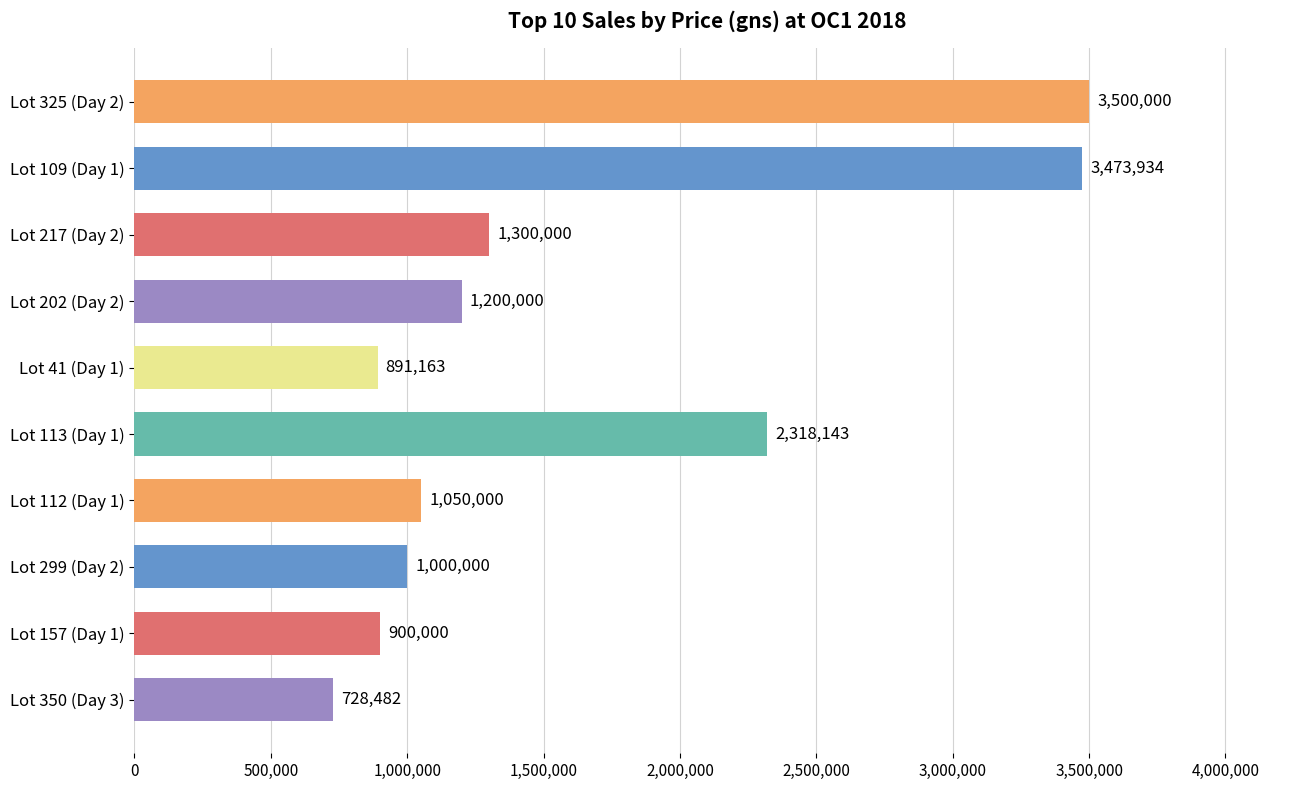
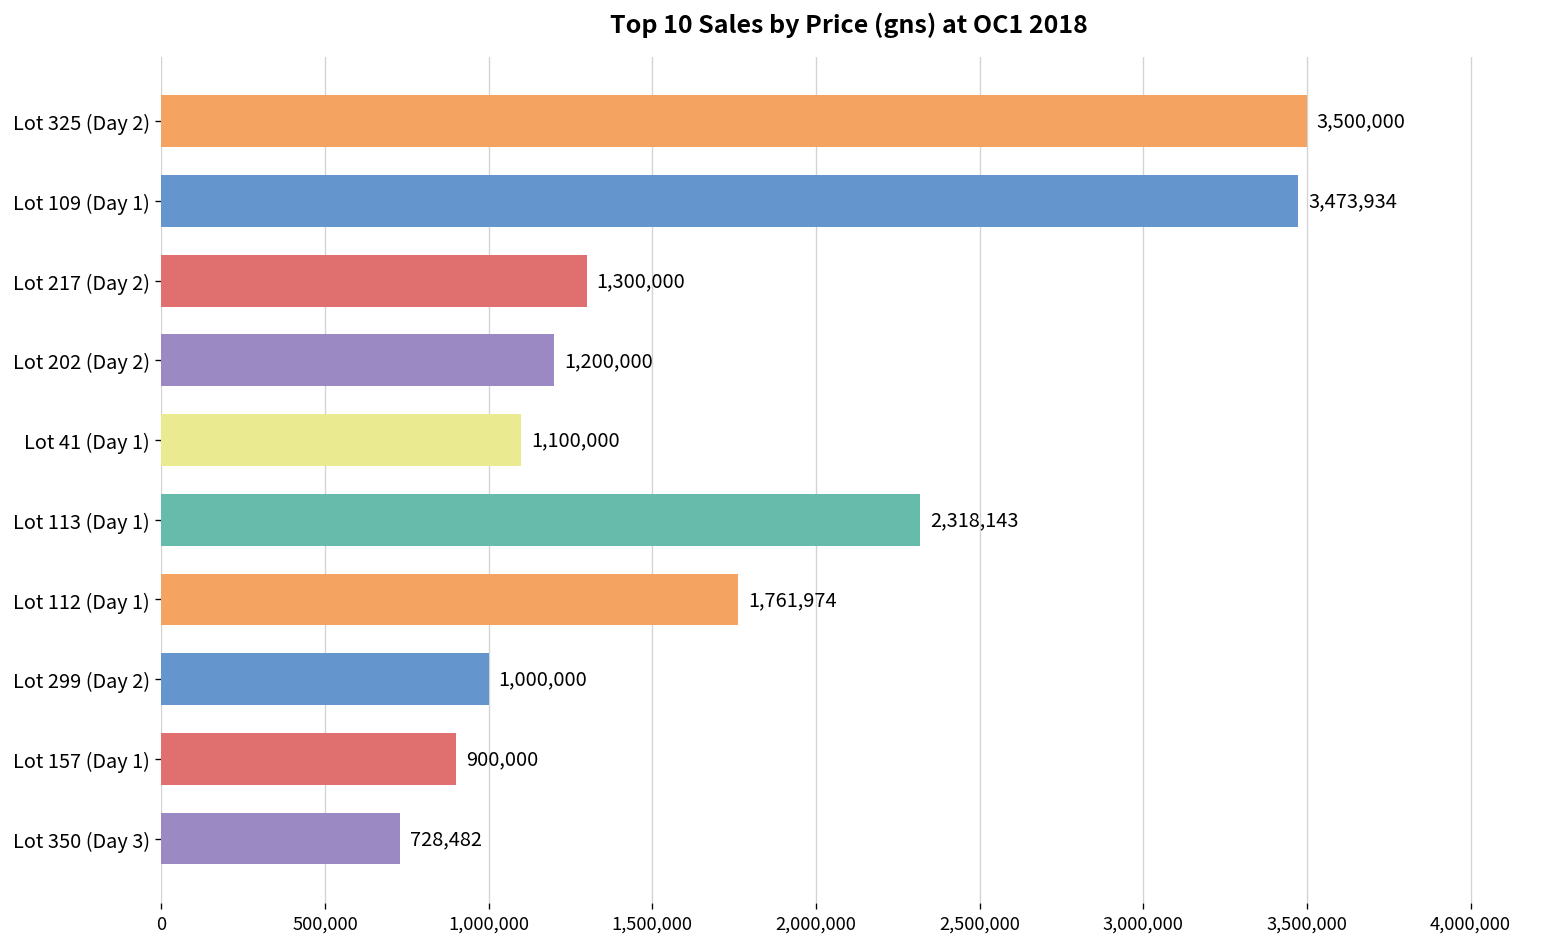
Lot 41 (Day 1): 891,163 -> 1,100,000
Lot 112 (Day 1): 1,050,000 -> 1,761,974
